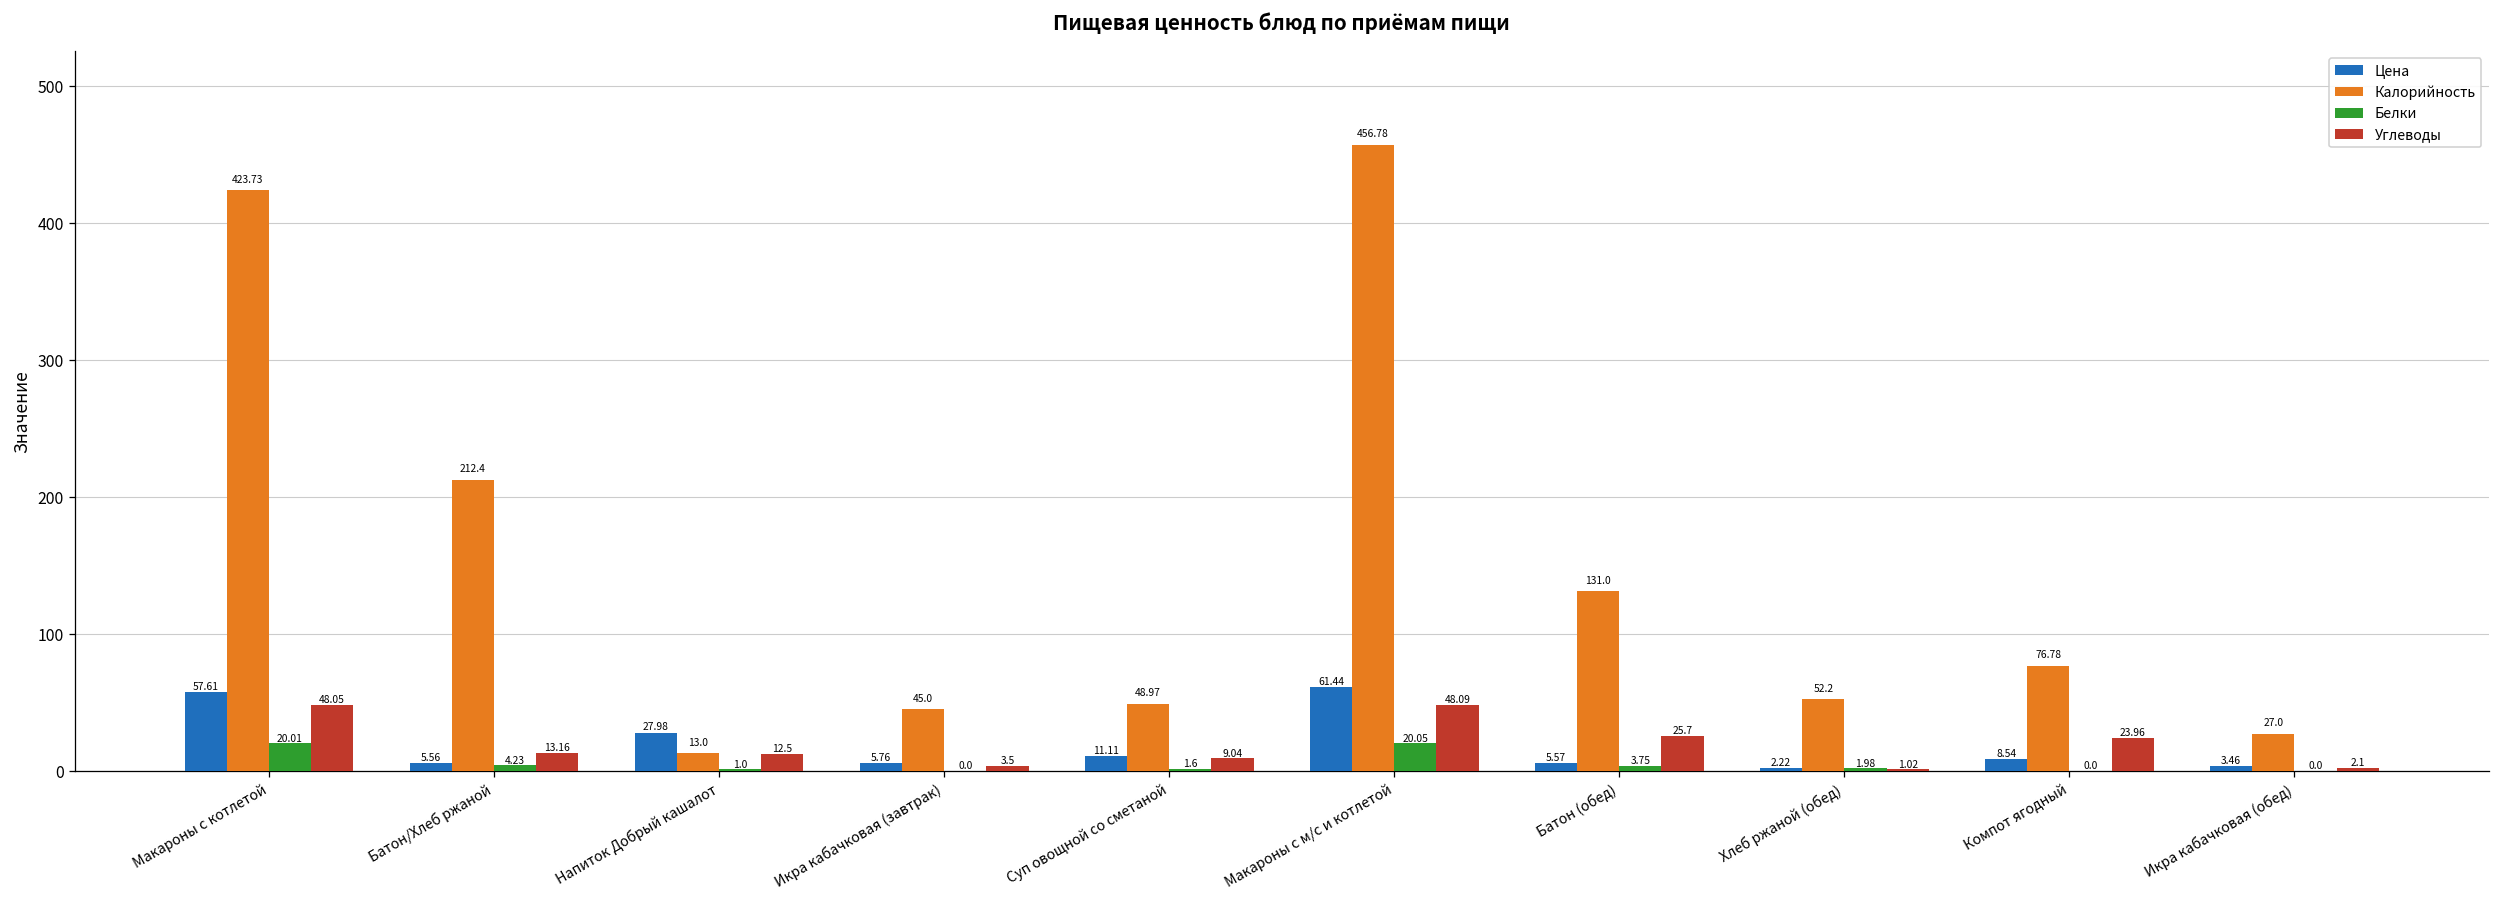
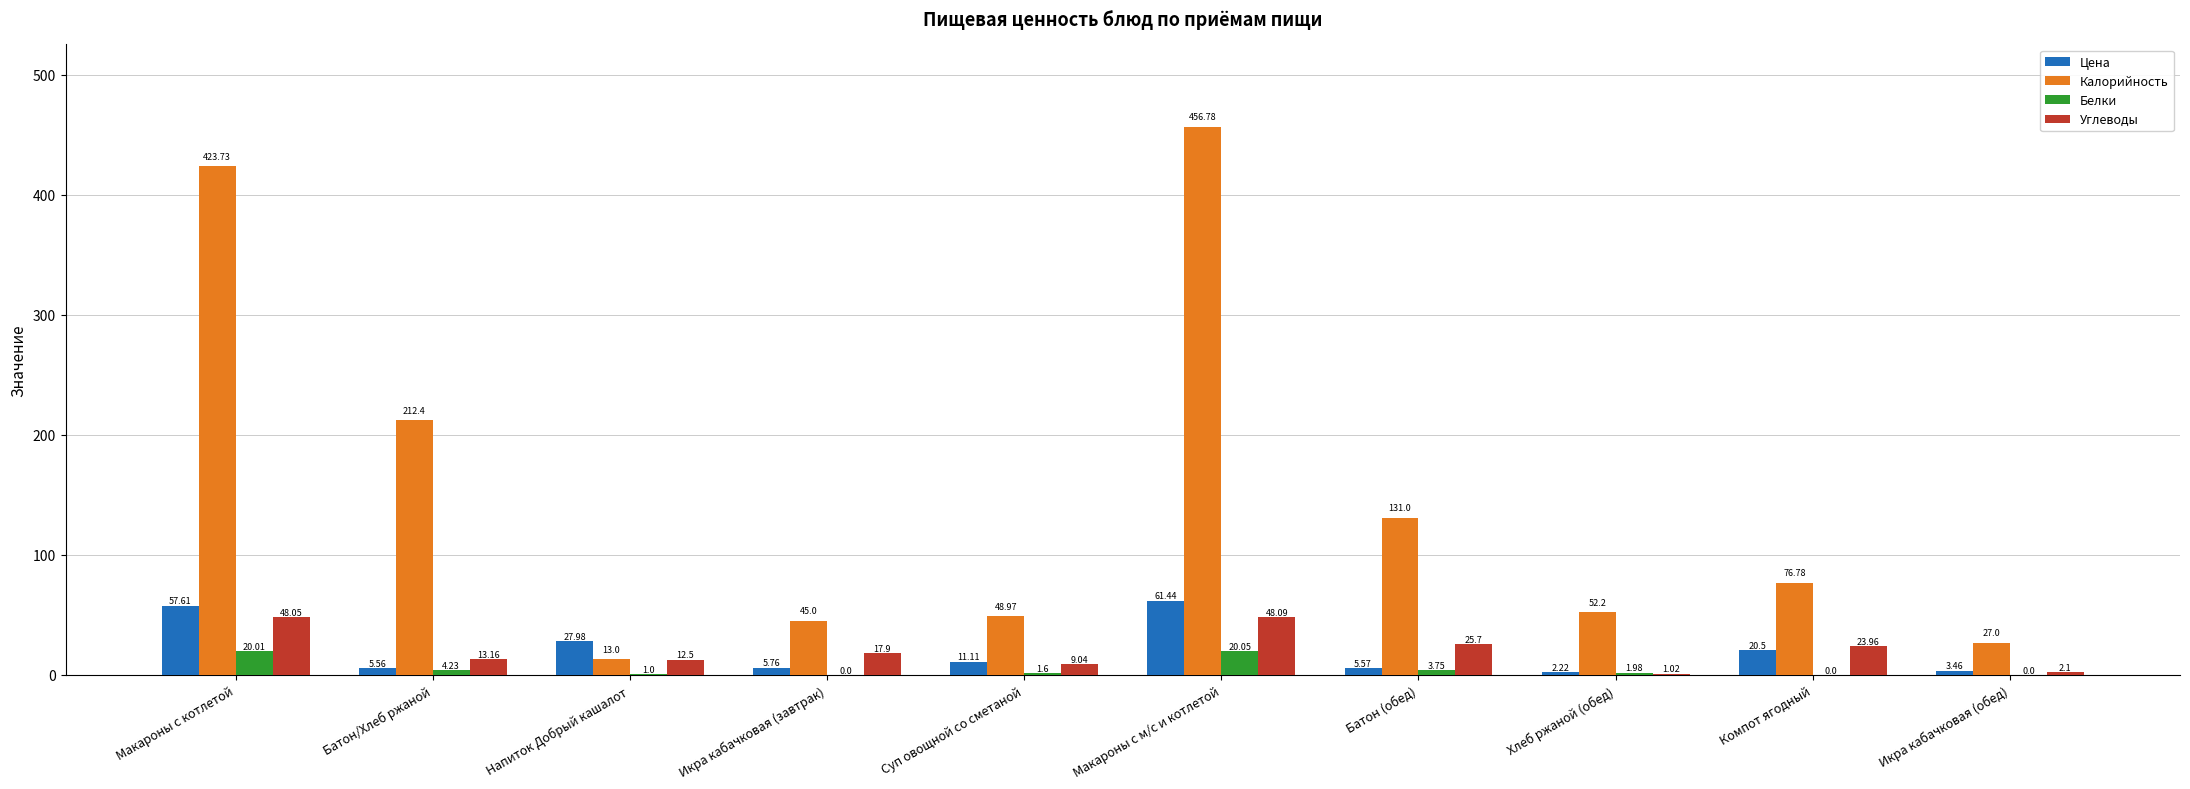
Углеводы, Икра кабачковая (завтрак): 3.5 -> 17.9
Цена, Компот ягодный: 8.54 -> 20.5
